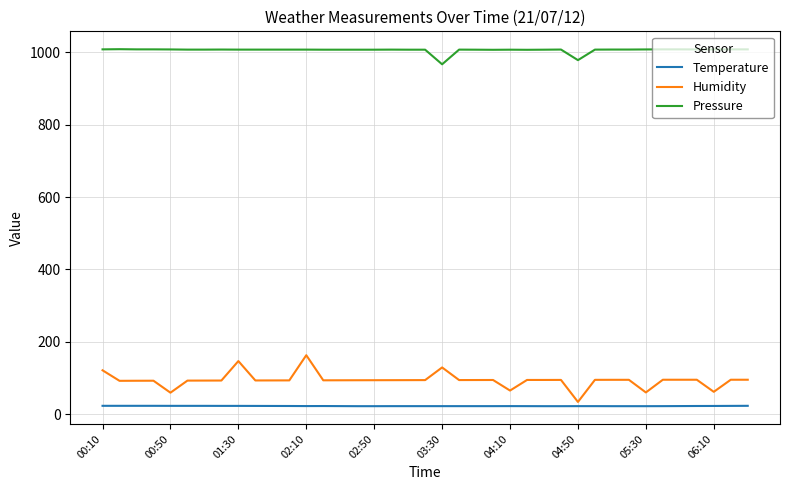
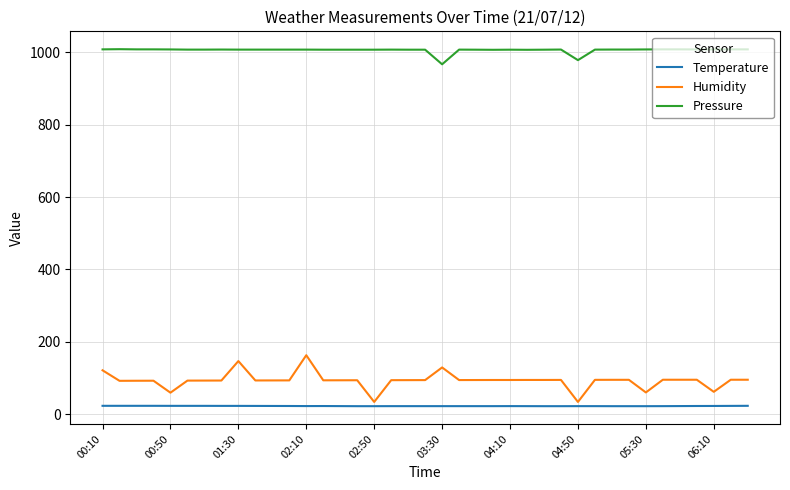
Humidity, 02:50: 90 -> 30
Humidity, 04:10: 70 -> 90
